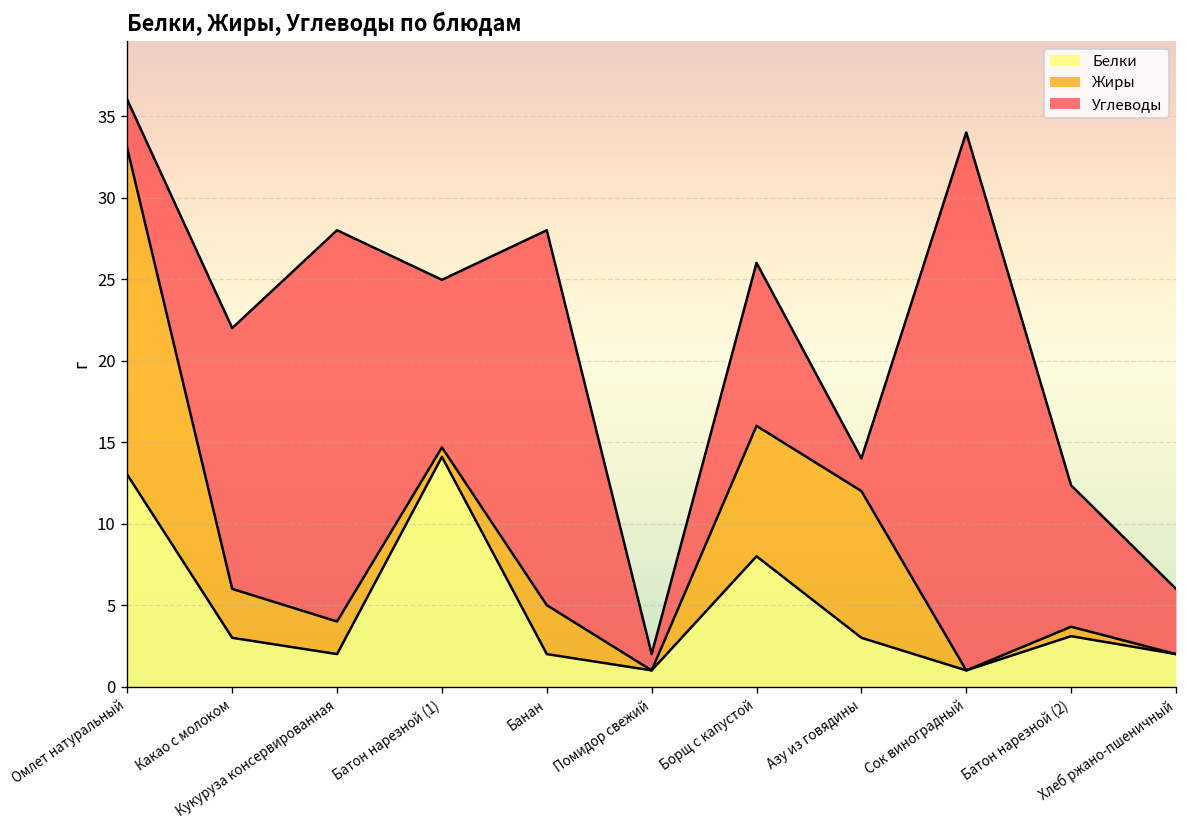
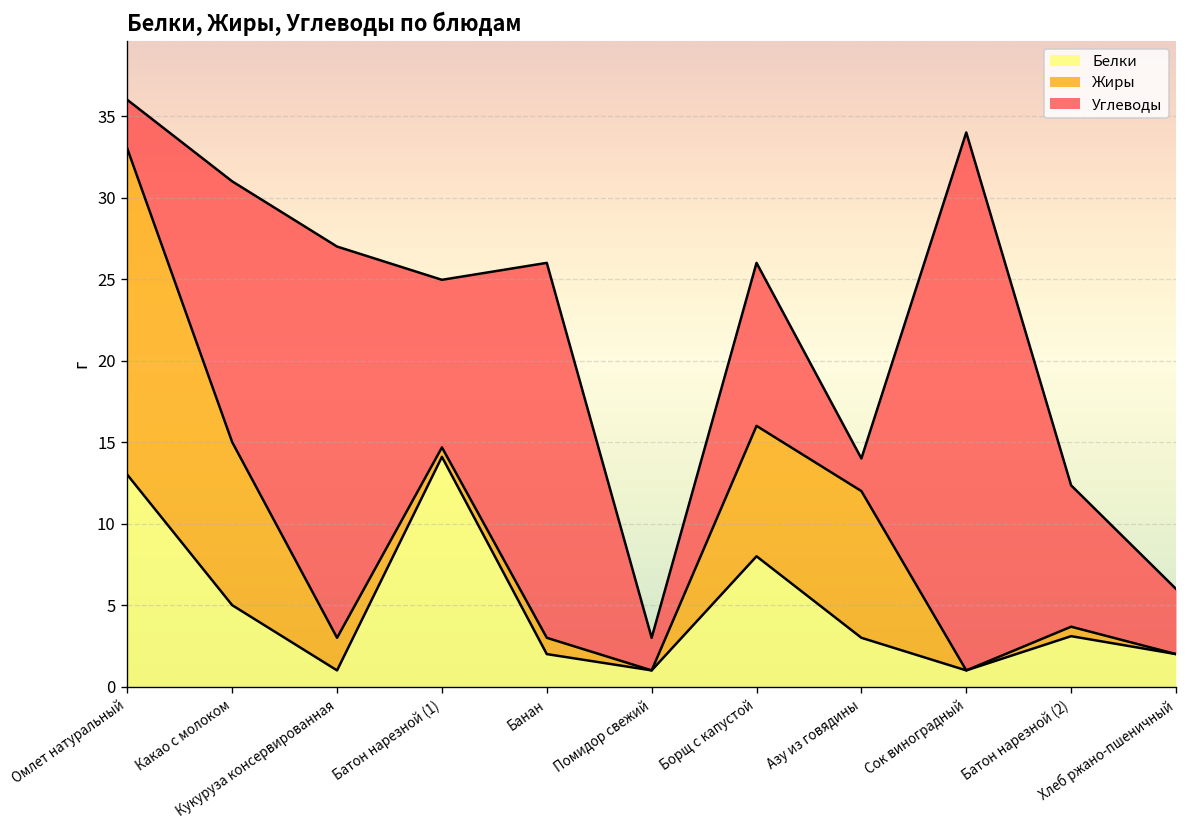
Белки, Какао с молоком: 3 -> 5
Жиры, Какао с молоком: 3 -> 10
Белки, Кукуруза консервированная: 2 -> 1
Жиры, Банан: 3 -> 1
Углеводы, Помидор свежий: 1 -> 2
